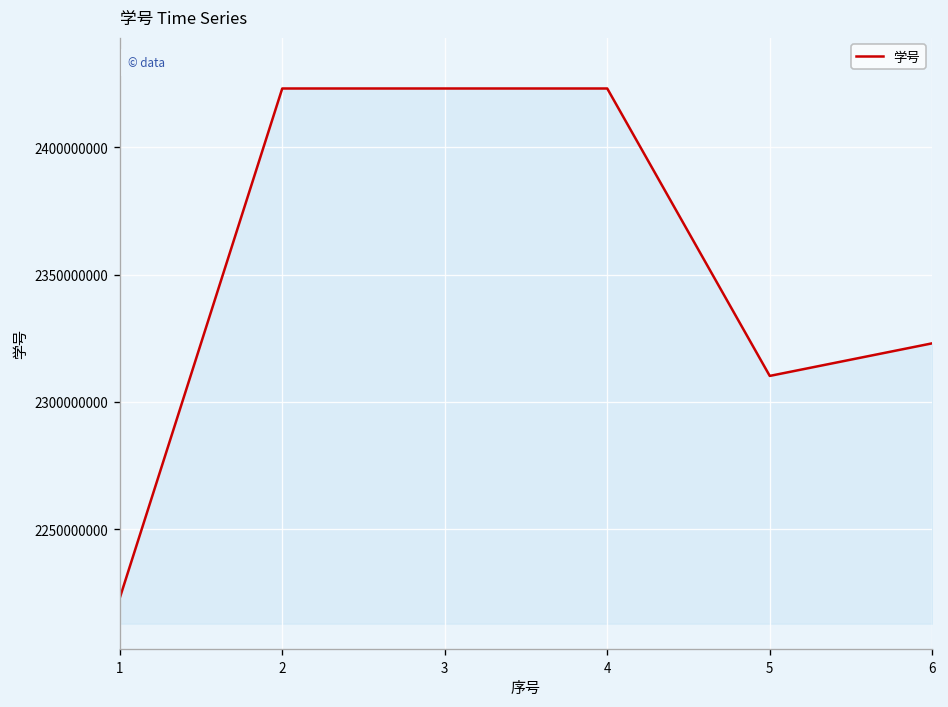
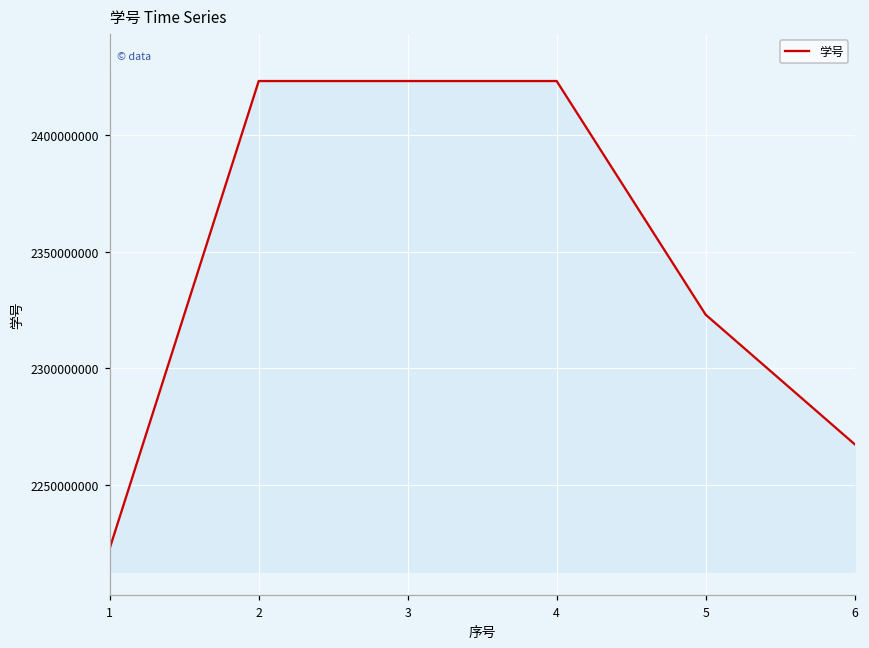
5: 2310000000 -> 2323000000
6: 2323000000 -> 2268000000
